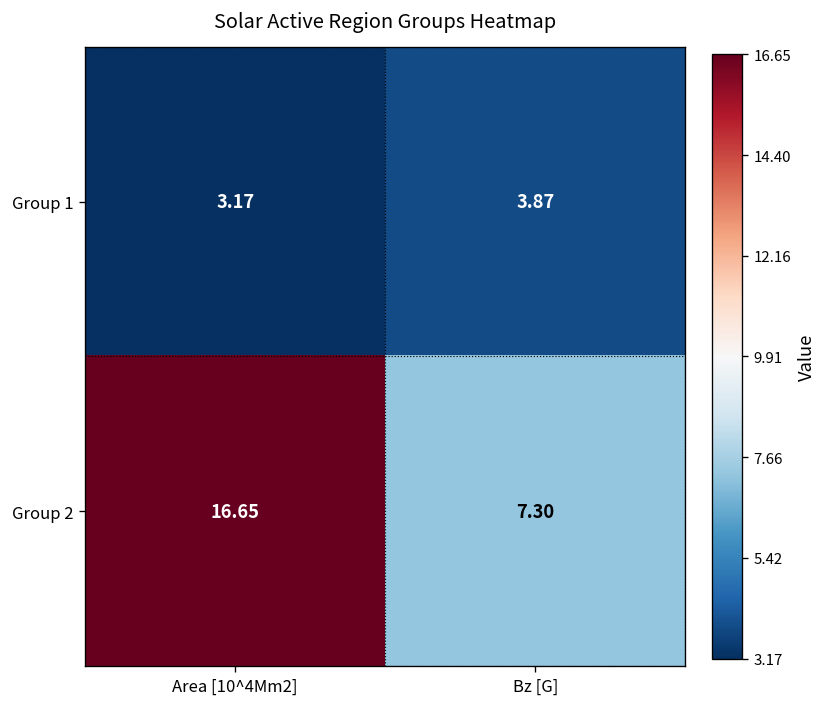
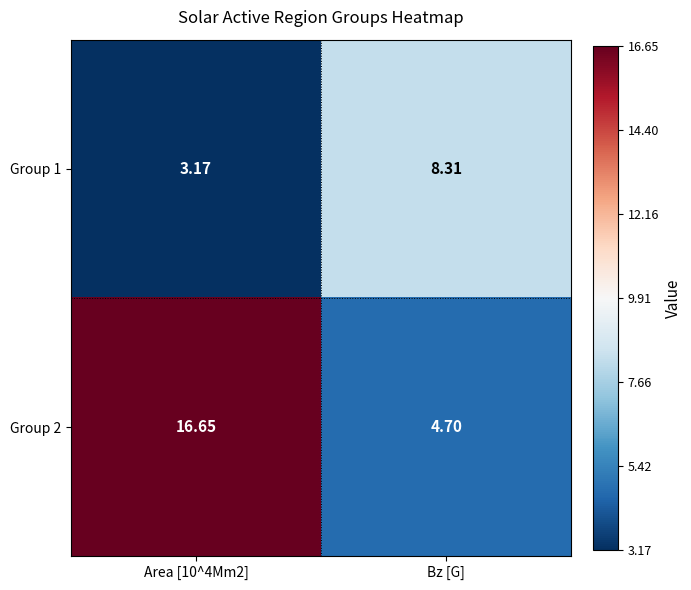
Group 1, Bz [G]: 3.87 -> 8.31
Group 2, Bz [G]: 7.30 -> 4.70
